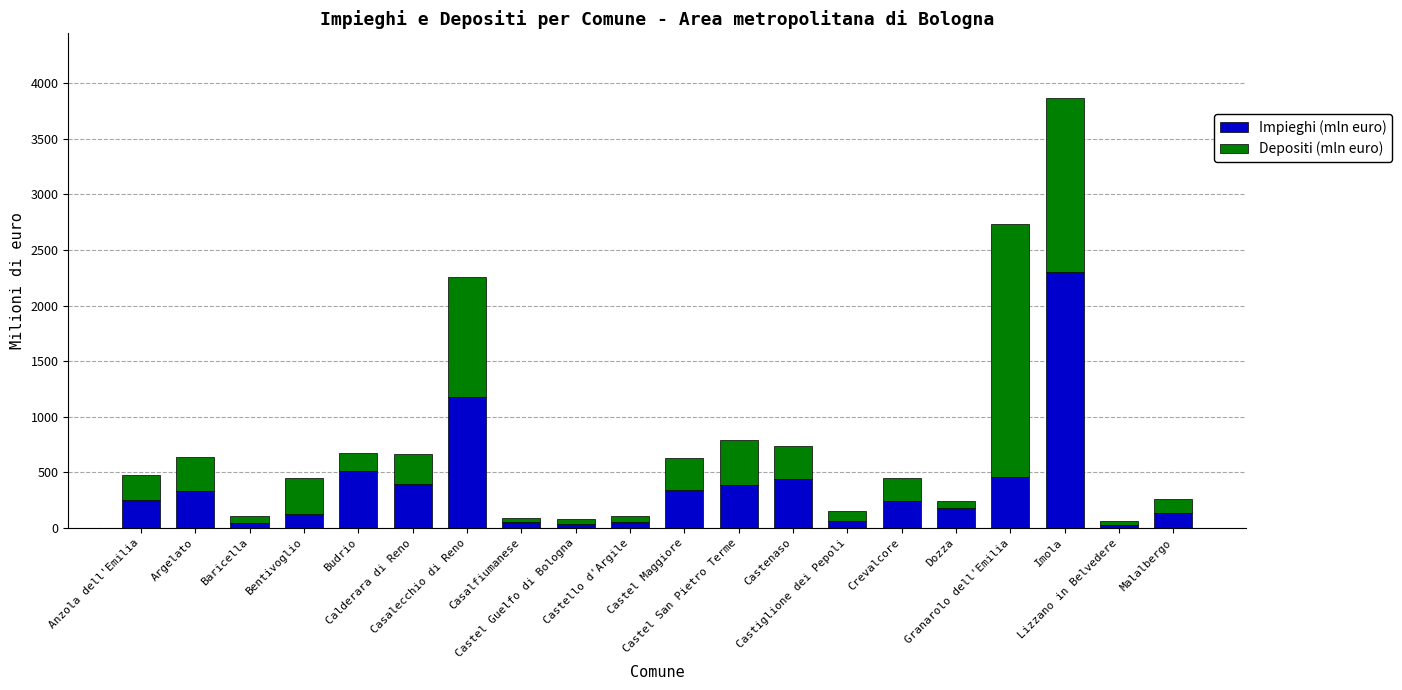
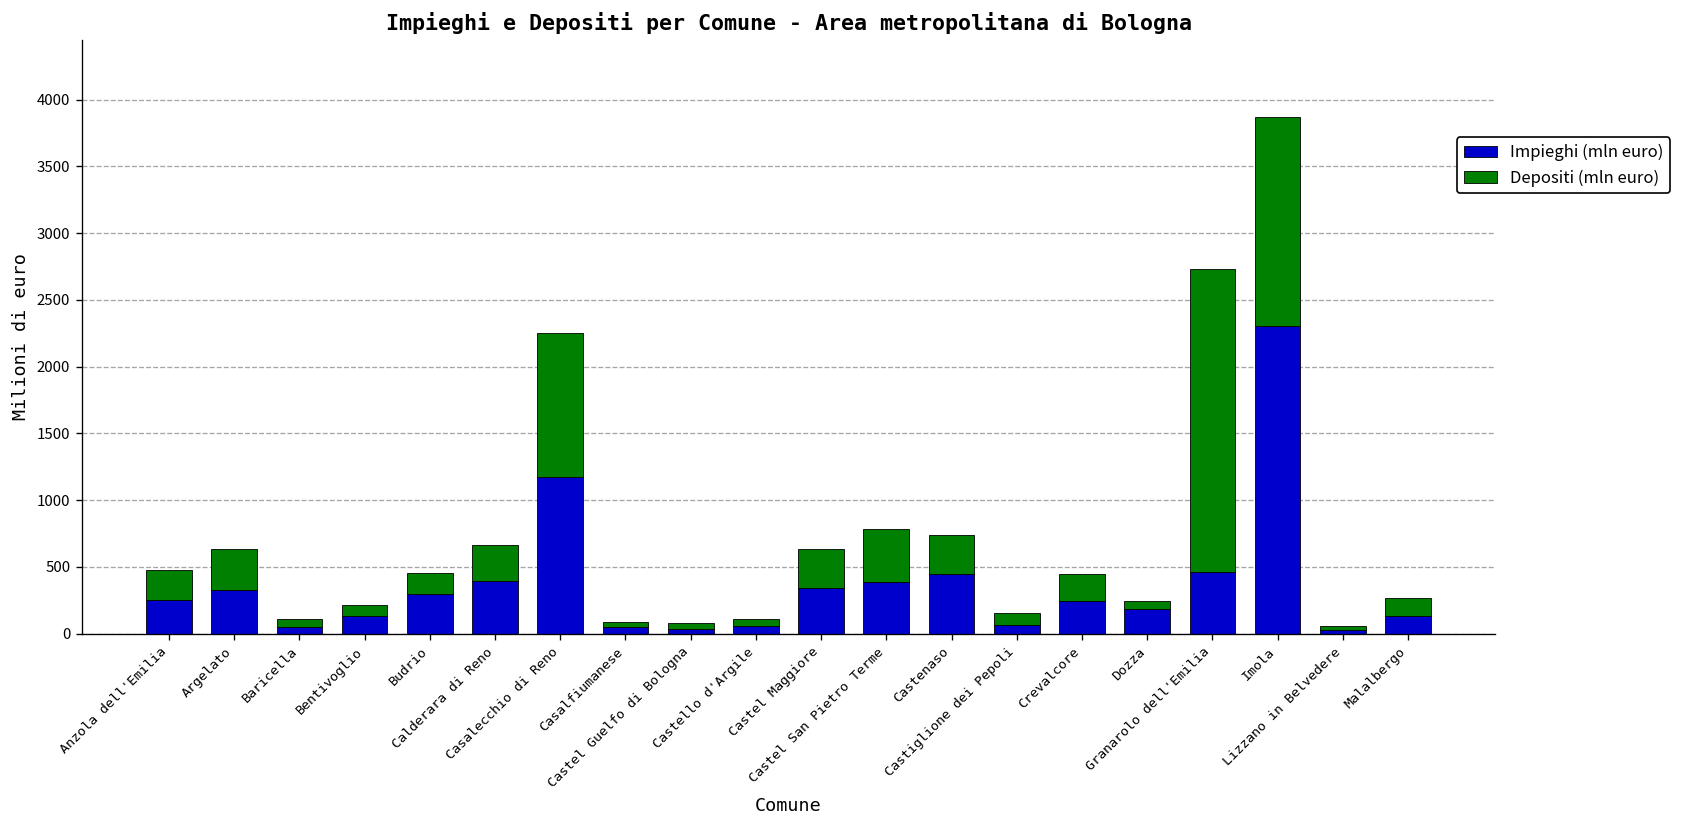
Depositi (mln euro), Bentivoglio: 320 -> 80
Impieghi (mln euro), Budrio: 510 -> 300
